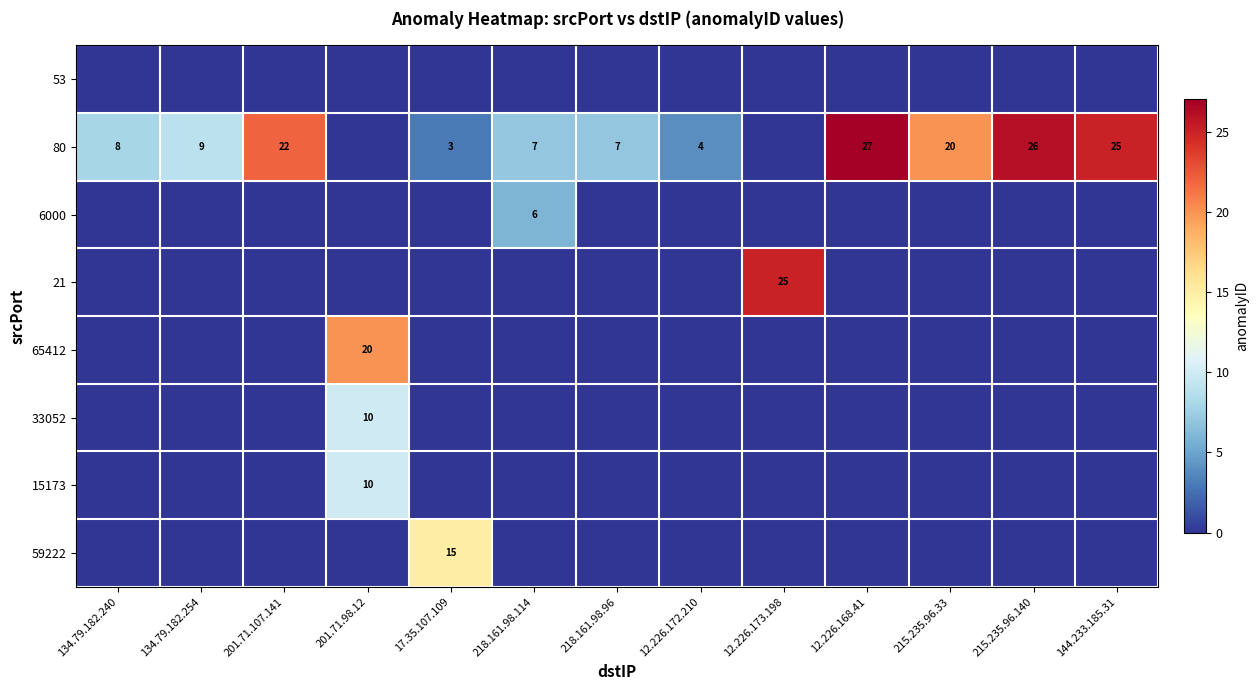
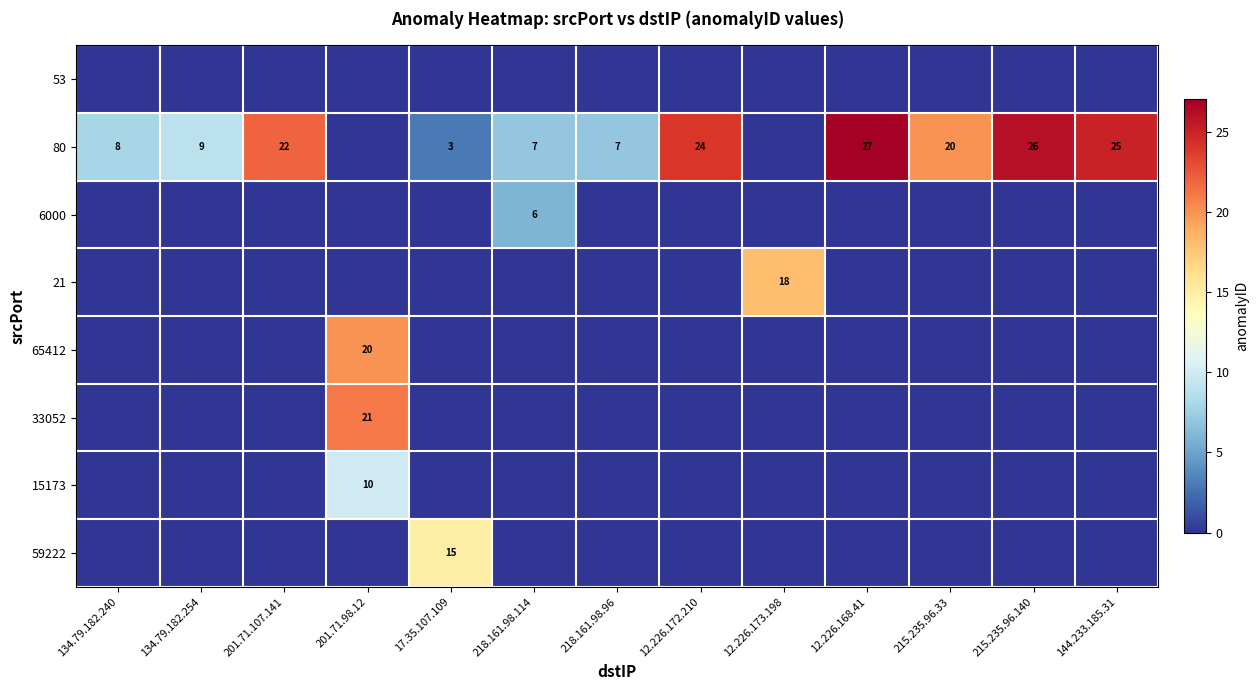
80, 12.226.172.210: 4 -> 24
21, 12.226.173.198: 25 -> 18
33052, 201.71.98.12: 10 -> 21
